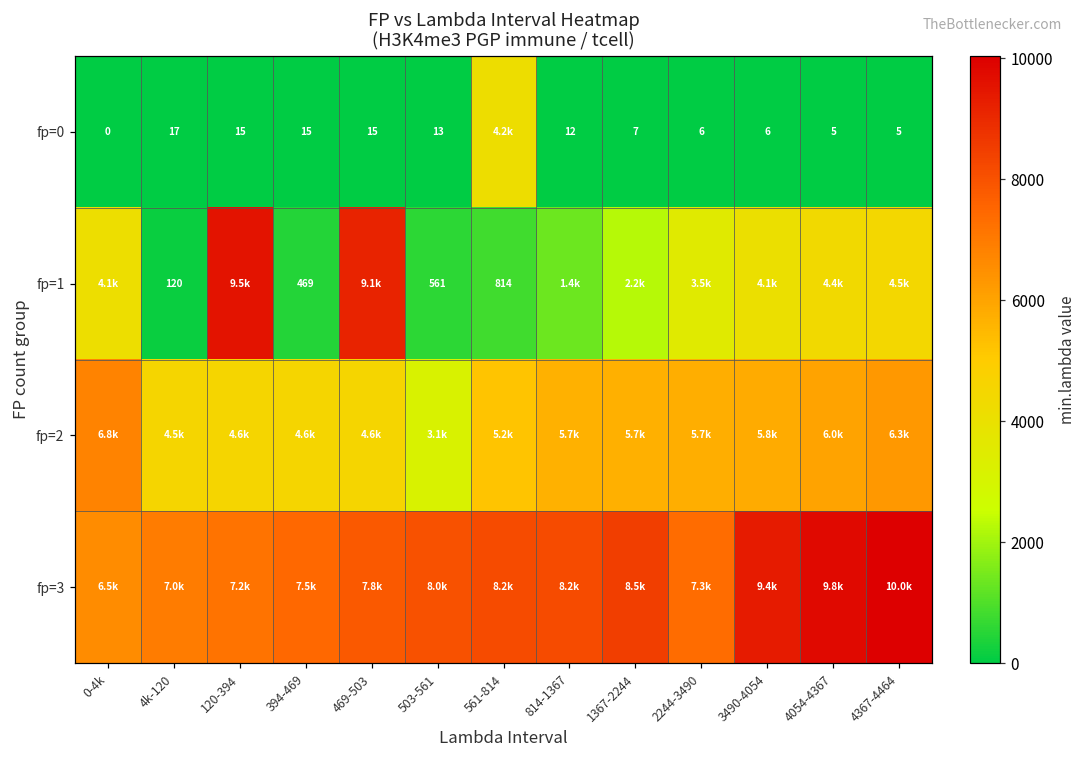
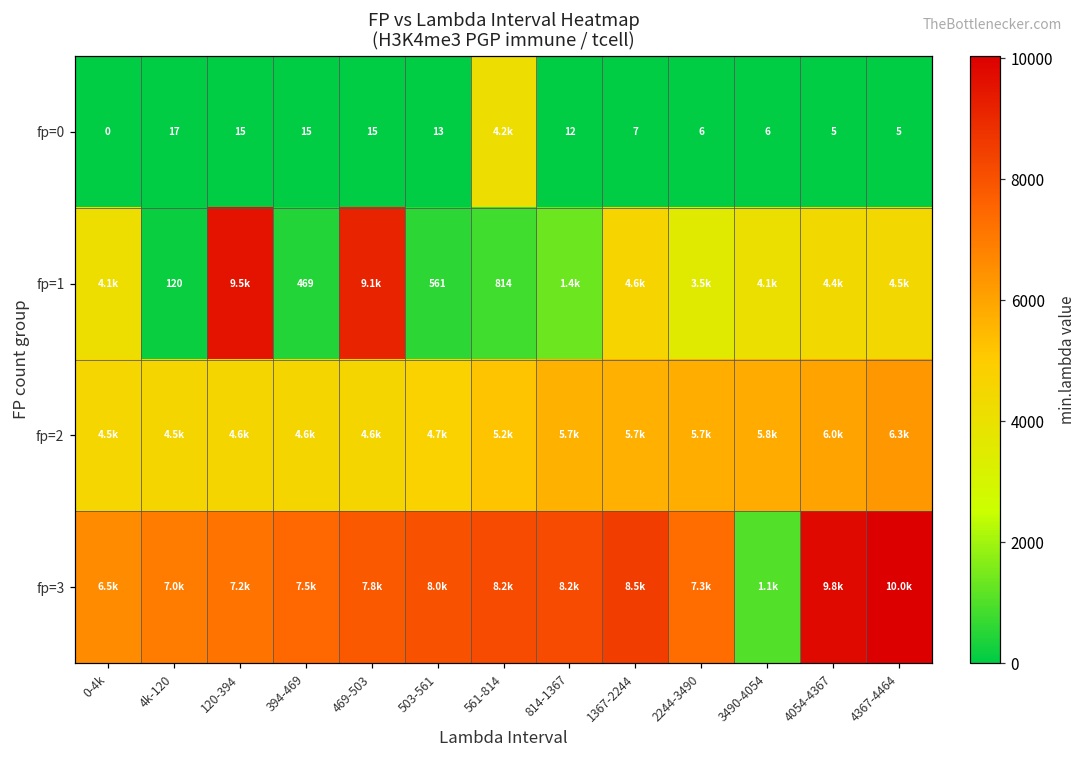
fp=1, 1367-2244: 2.2k -> 4.6k
fp=2, 0-4k: 6.8k -> 4.5k
fp=2, 503-561: 3.1k -> 4.7k
fp=3, 3490-4054: 9.4k -> 1.1k
